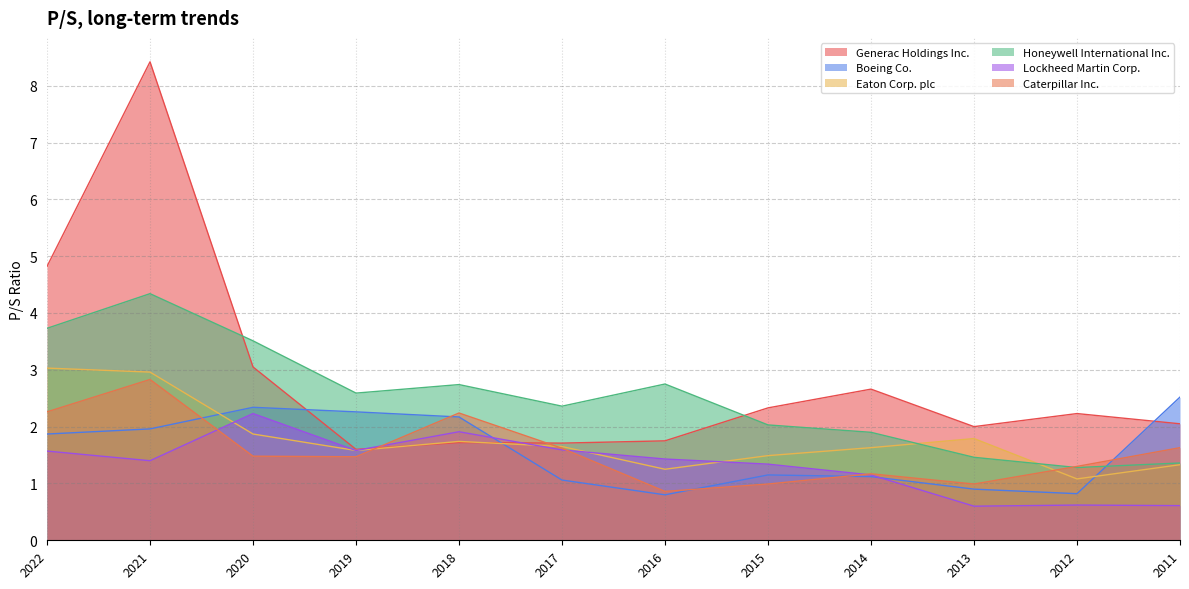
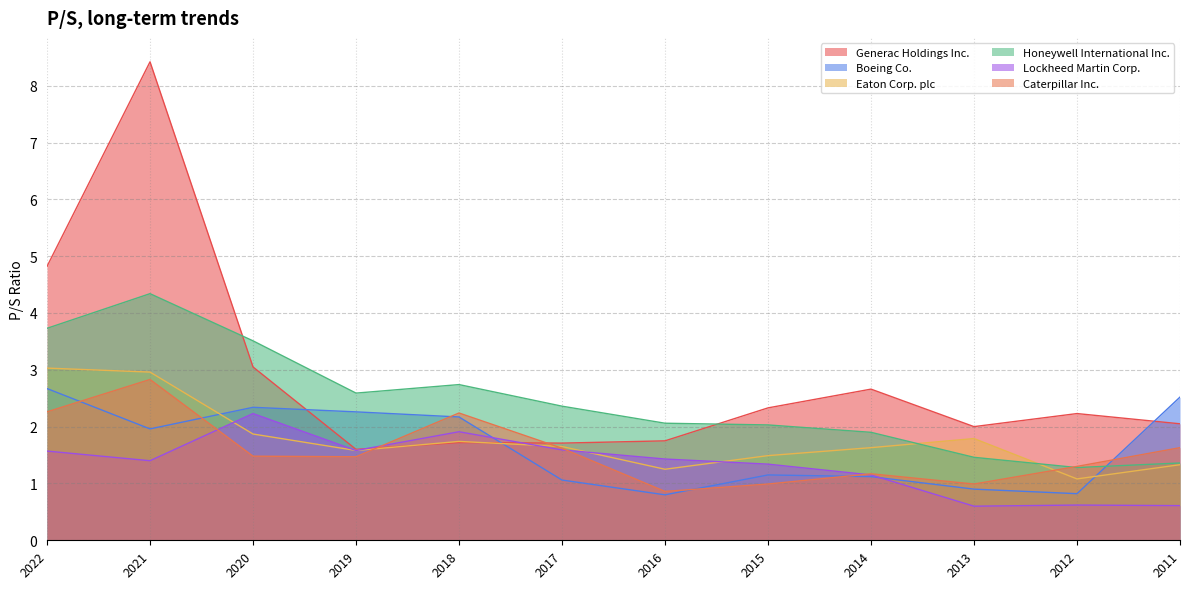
Boeing Co., 2022: 1.9 -> 2.7
Honeywell International Inc., 2016: 2.8 -> 2.1
